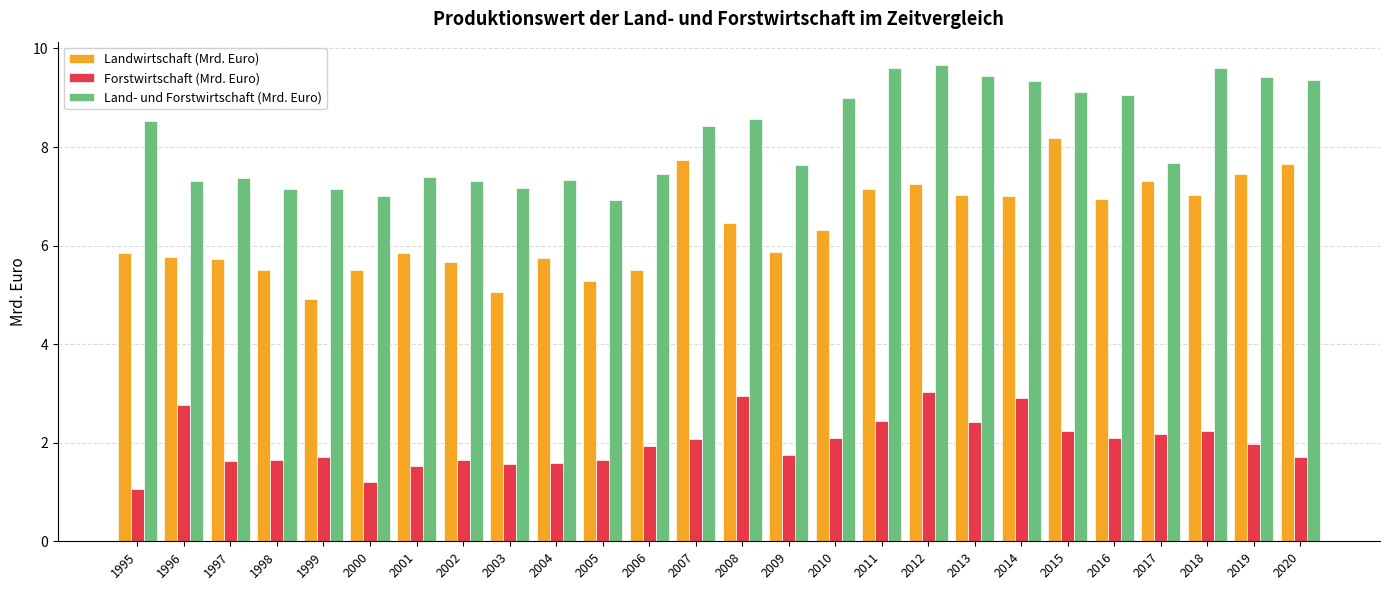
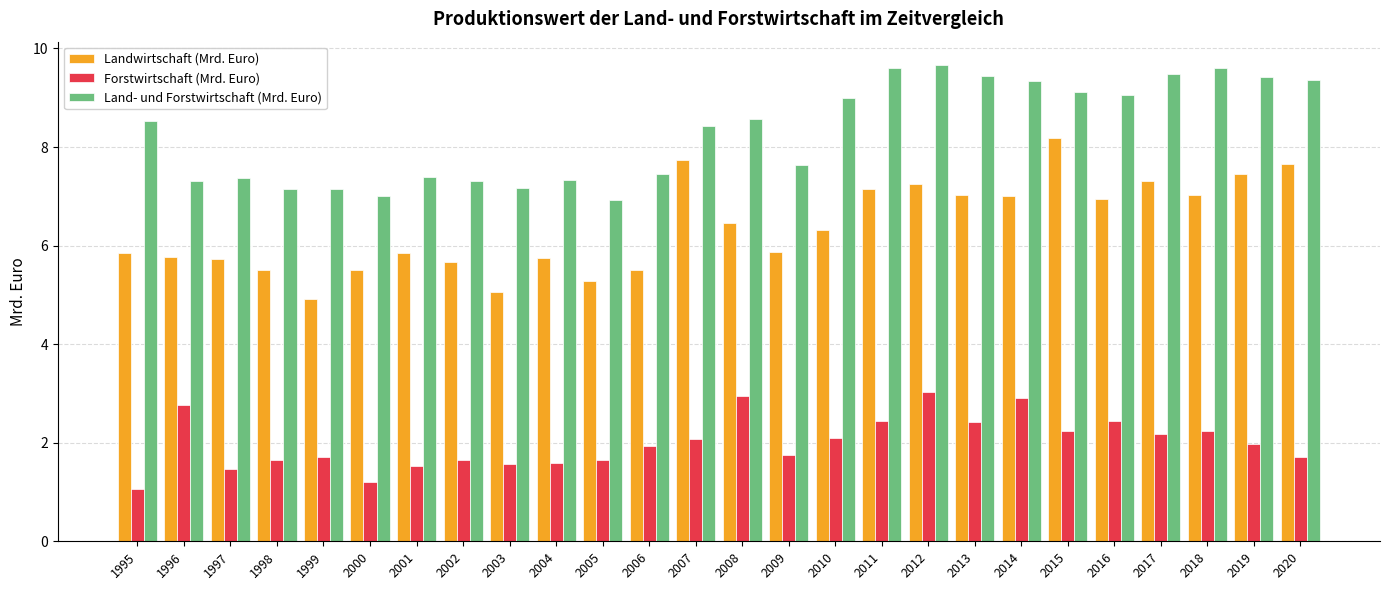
Forstwirtschaft (Mrd. Euro), 1997: 1.6 -> 1.5
Forstwirtschaft (Mrd. Euro), 2016: 2.1 -> 2.4
Land- und Forstwirtschaft (Mrd. Euro), 2017: 7.7 -> 9.5
